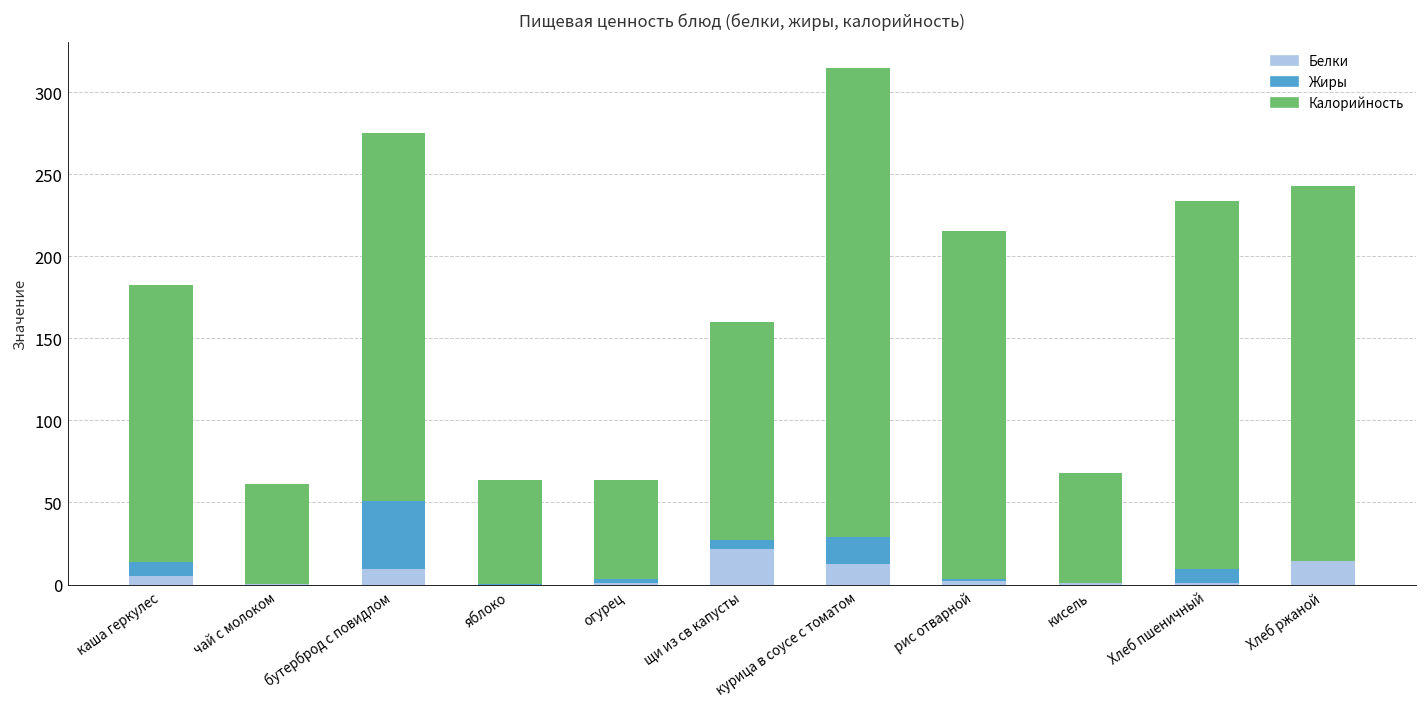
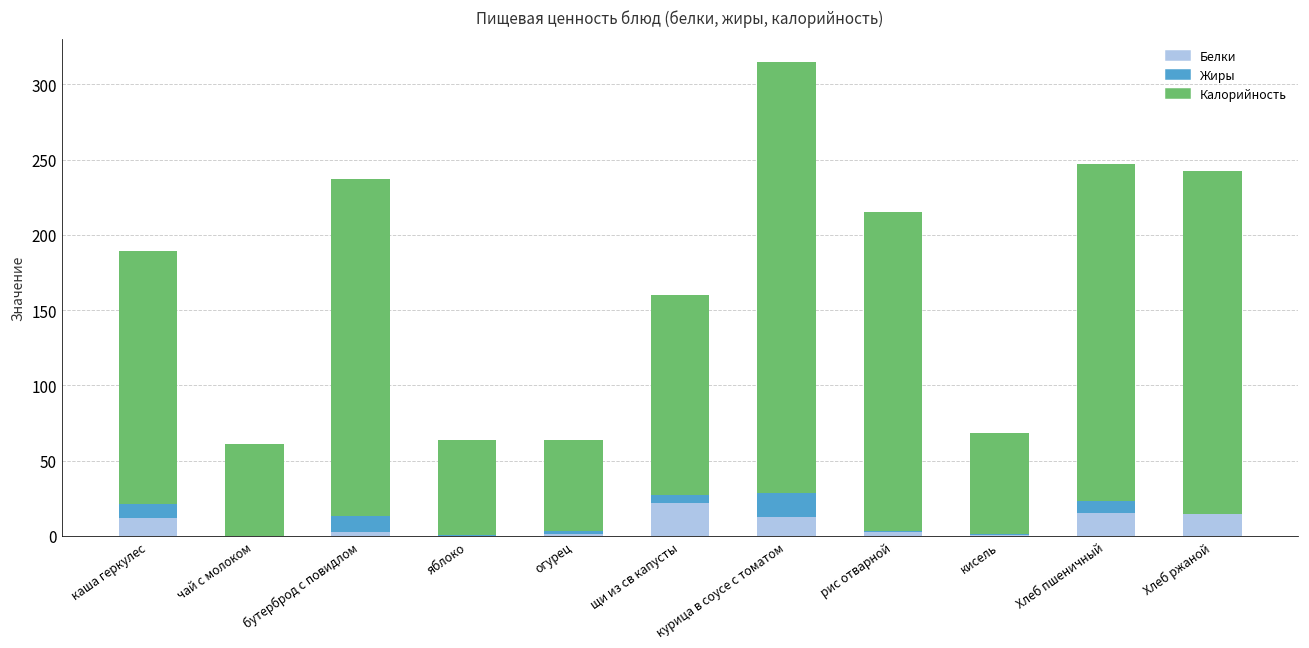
Белки, каша геркулес: 5 -> 12
Белки, бутерброд с повидлом: 10 -> 2
Жиры, бутерброд с повидлом: 41 -> 10
Белки, Хлеб пшеничный: 1 -> 15
